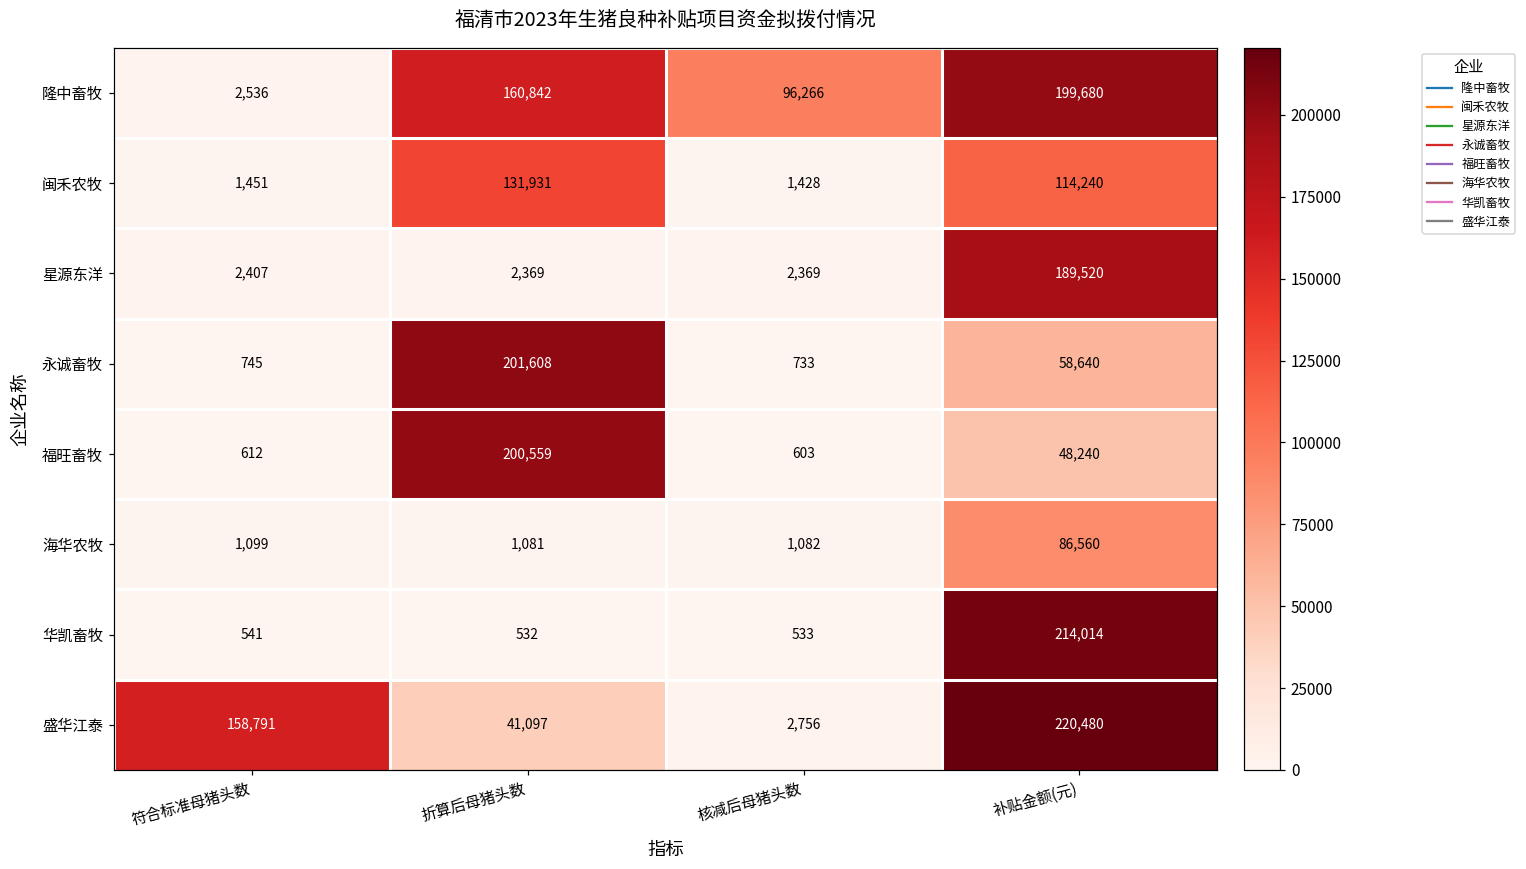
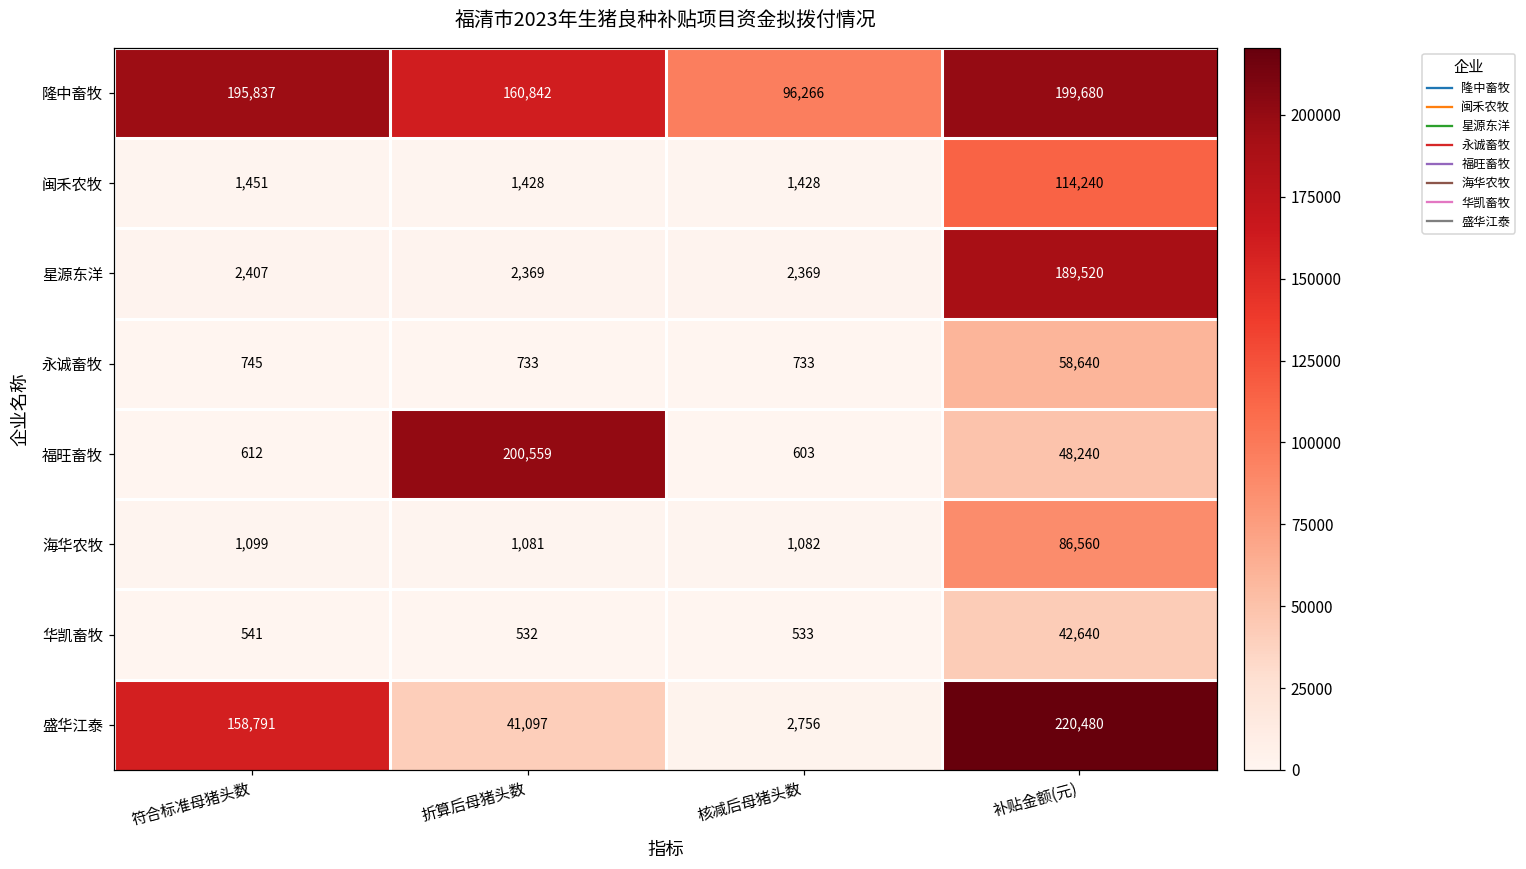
隆中畜牧, 符合标准母猪头数: 2,536 -> 195,837
闽禾农牧, 折算后母猪头数: 131,931 -> 1,428
永诚畜牧, 折算后母猪头数: 201,608 -> 733
华凯畜牧, 补贴金额(元): 214,014 -> 42,640
